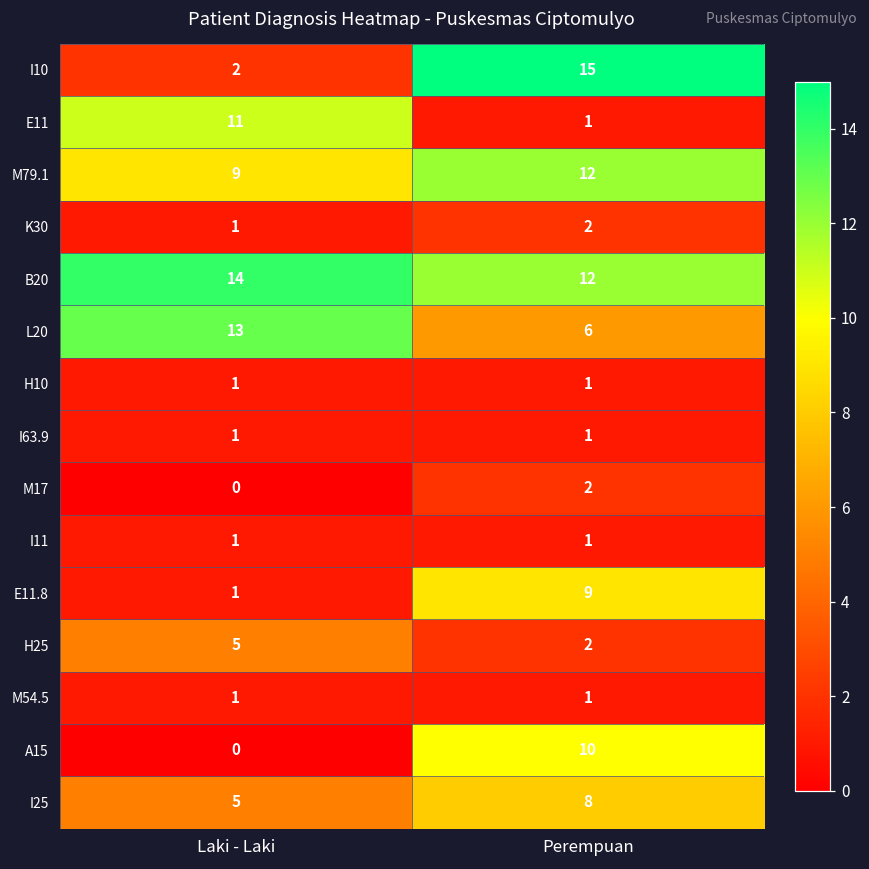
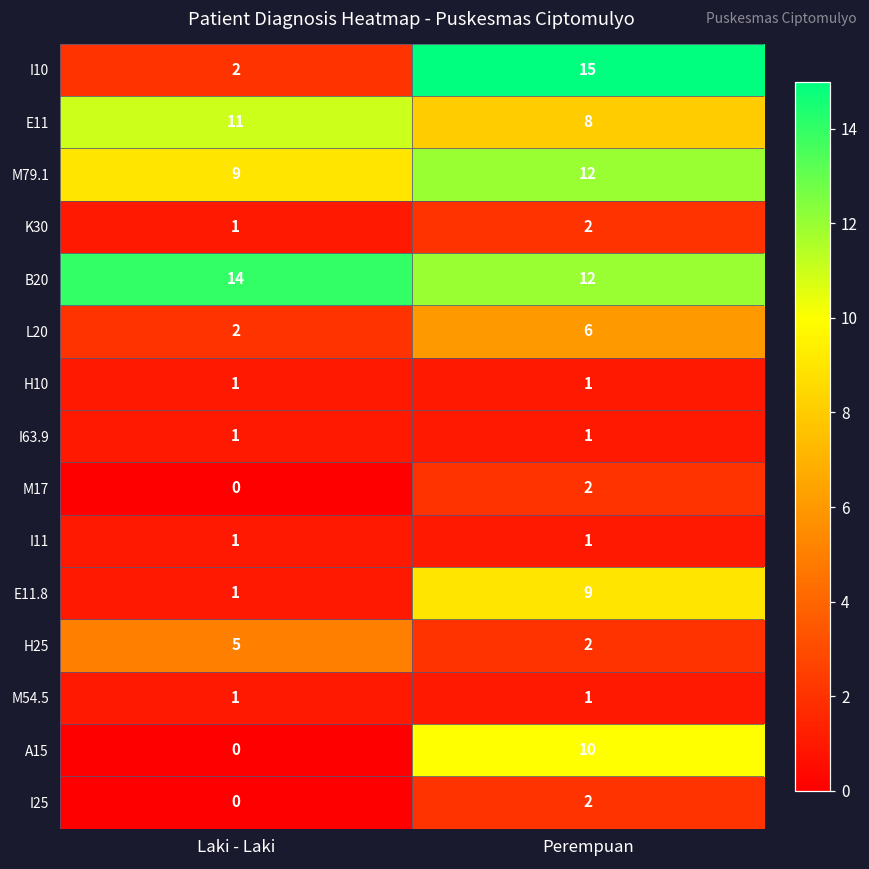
E11, Perempuan: 1 -> 8
L20, Laki - Laki: 13 -> 2
I25, Laki - Laki: 5 -> 0
I25, Perempuan: 8 -> 2
